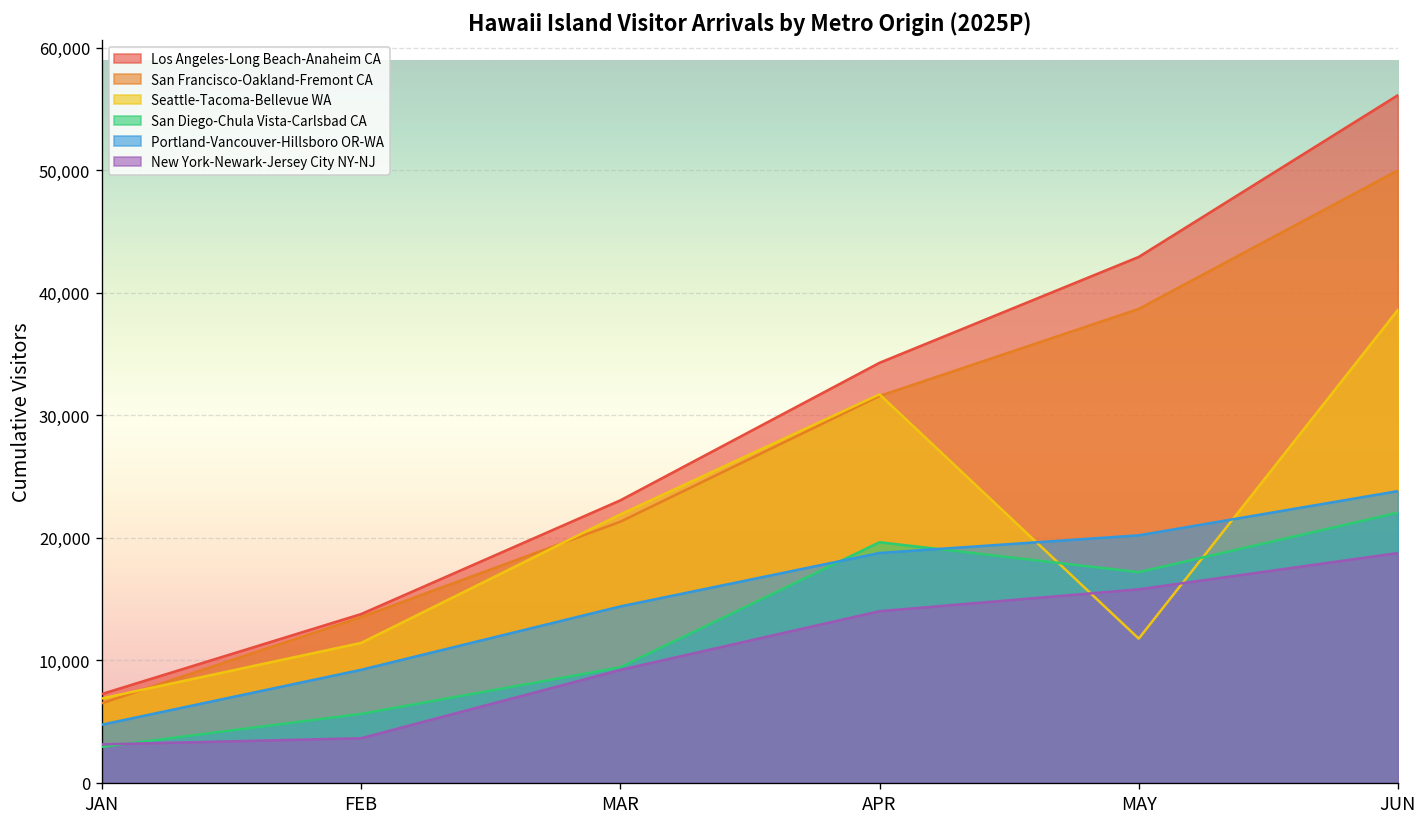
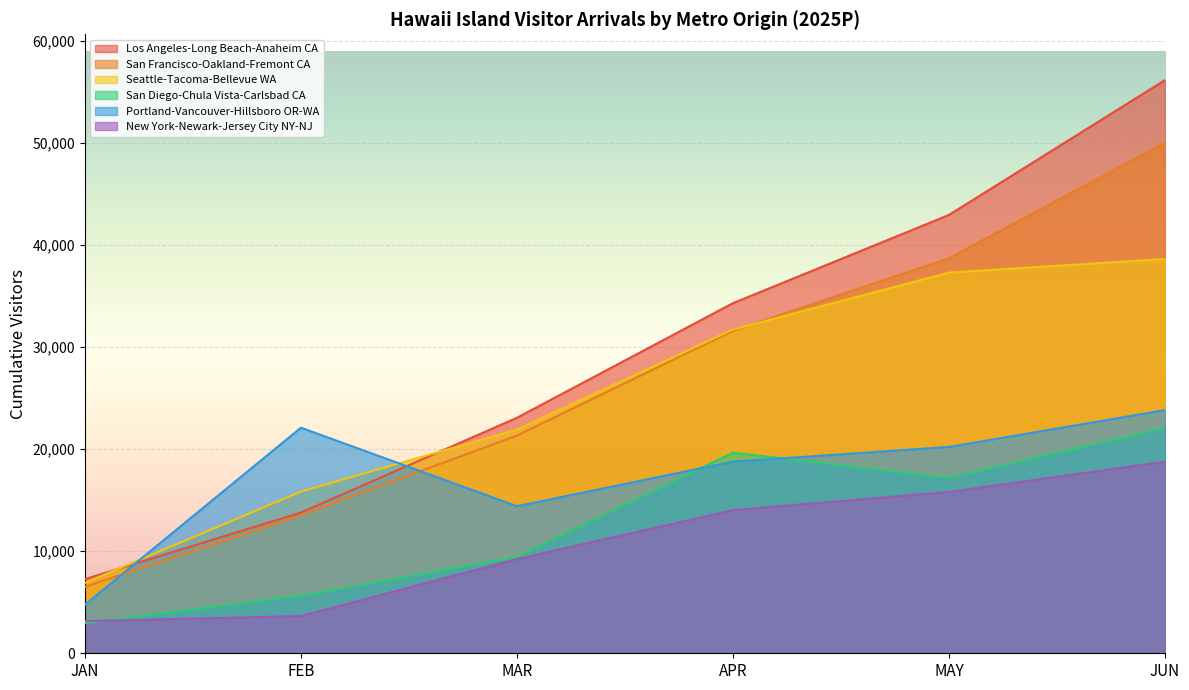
Seattle-Tacoma-Bellevue WA, FEB: 11,400 -> 15,800
Portland-Vancouver-Hillsboro OR-WA, FEB: 9,200 -> 22,100
Seattle-Tacoma-Bellevue WA, MAY: 11,800 -> 37,300
